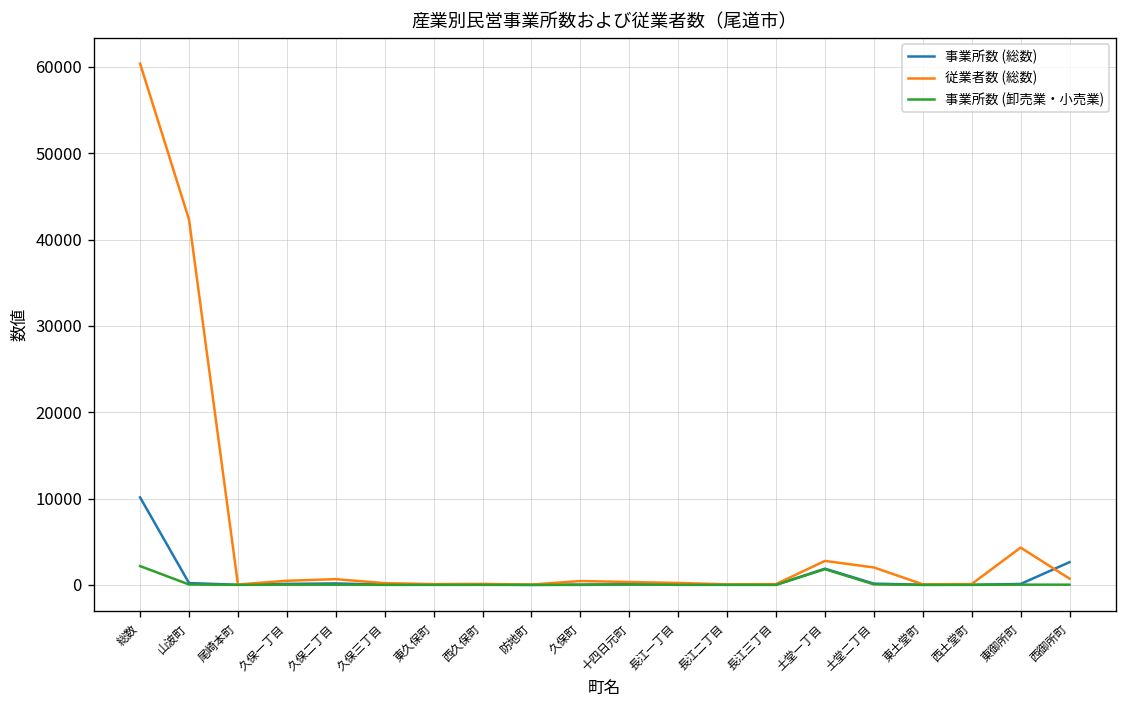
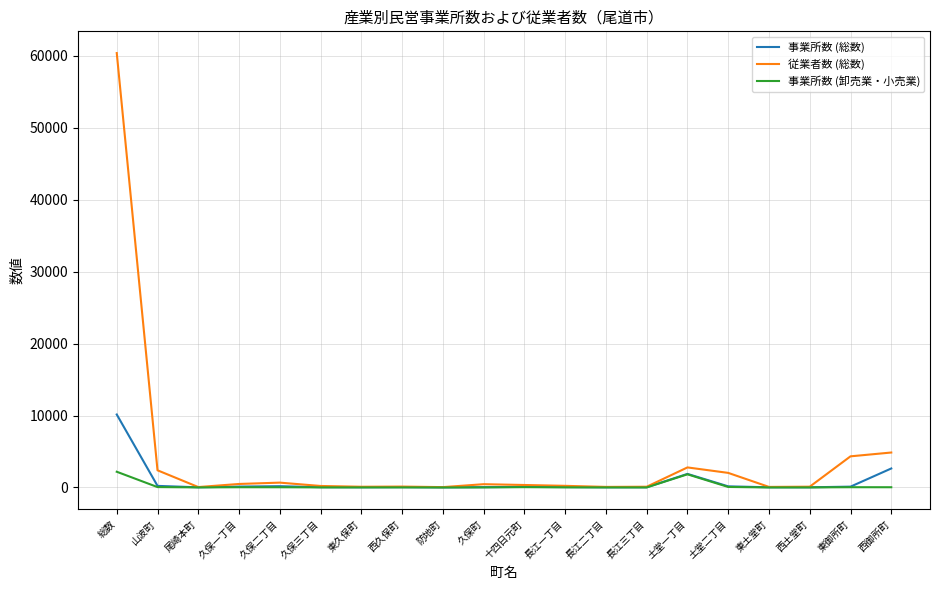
従業者数 (総数), 山波町: 42000 -> 2000
従業者数 (総数), 西御所町: 1000 -> 5000
